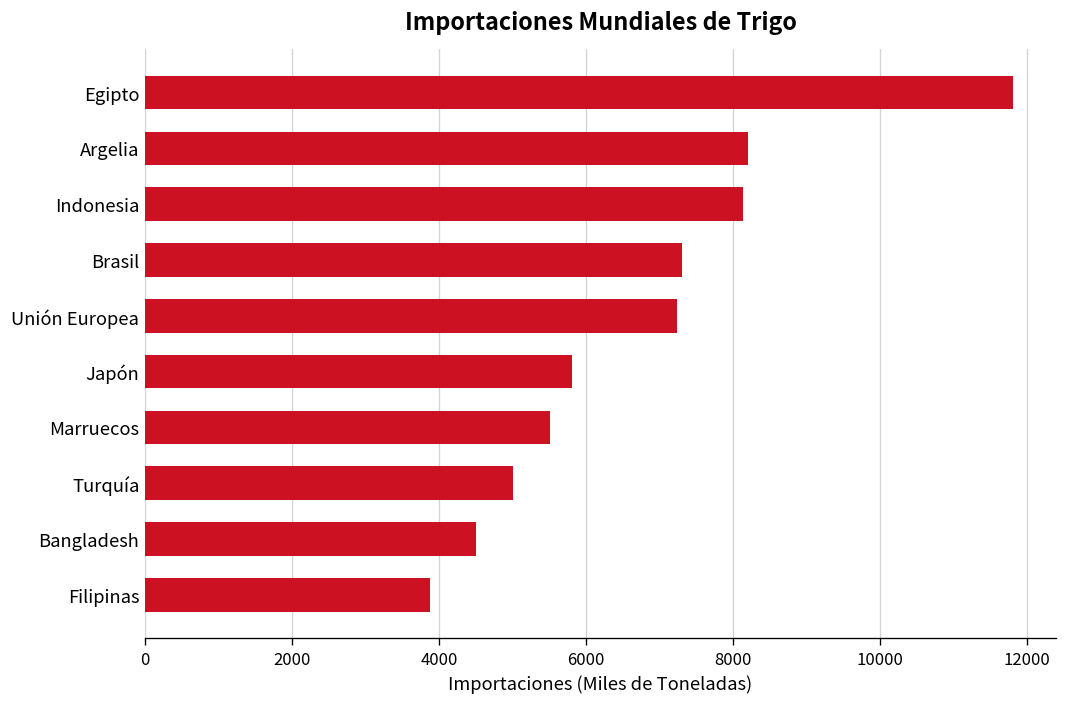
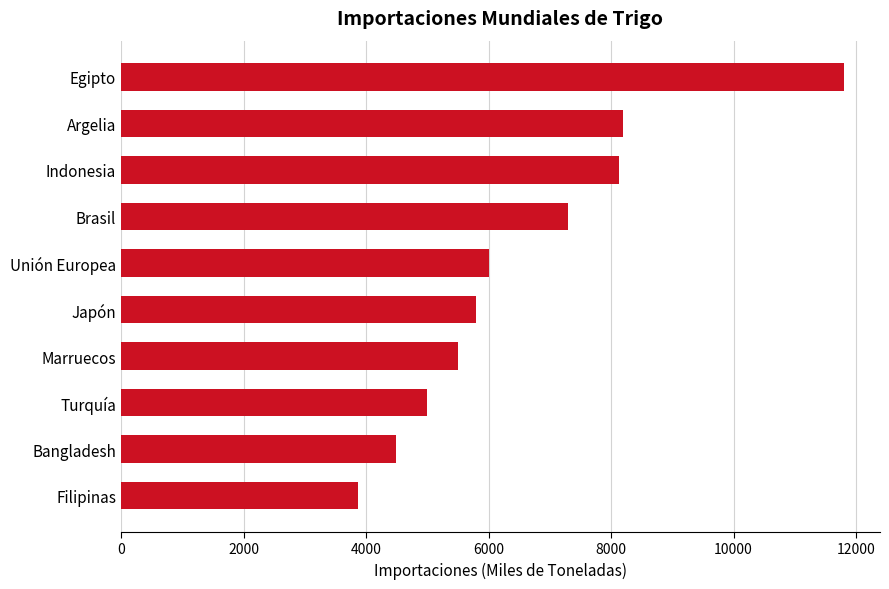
Unión Europea: 7200 -> 6000
